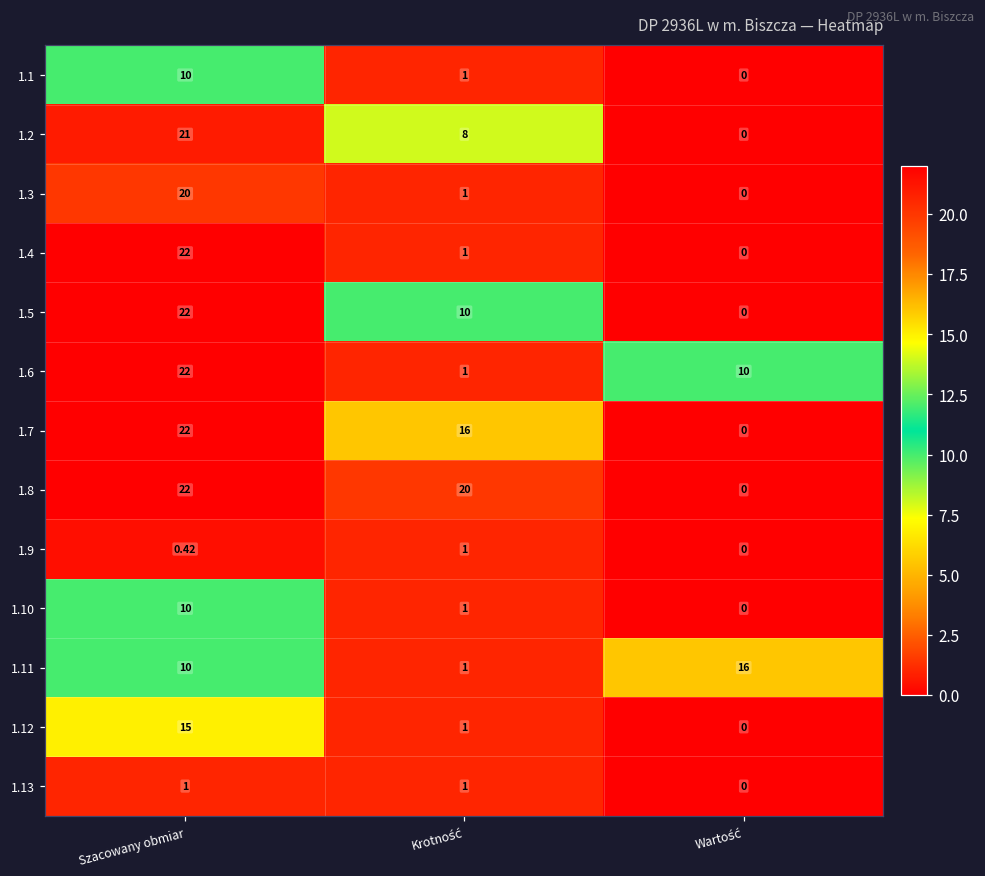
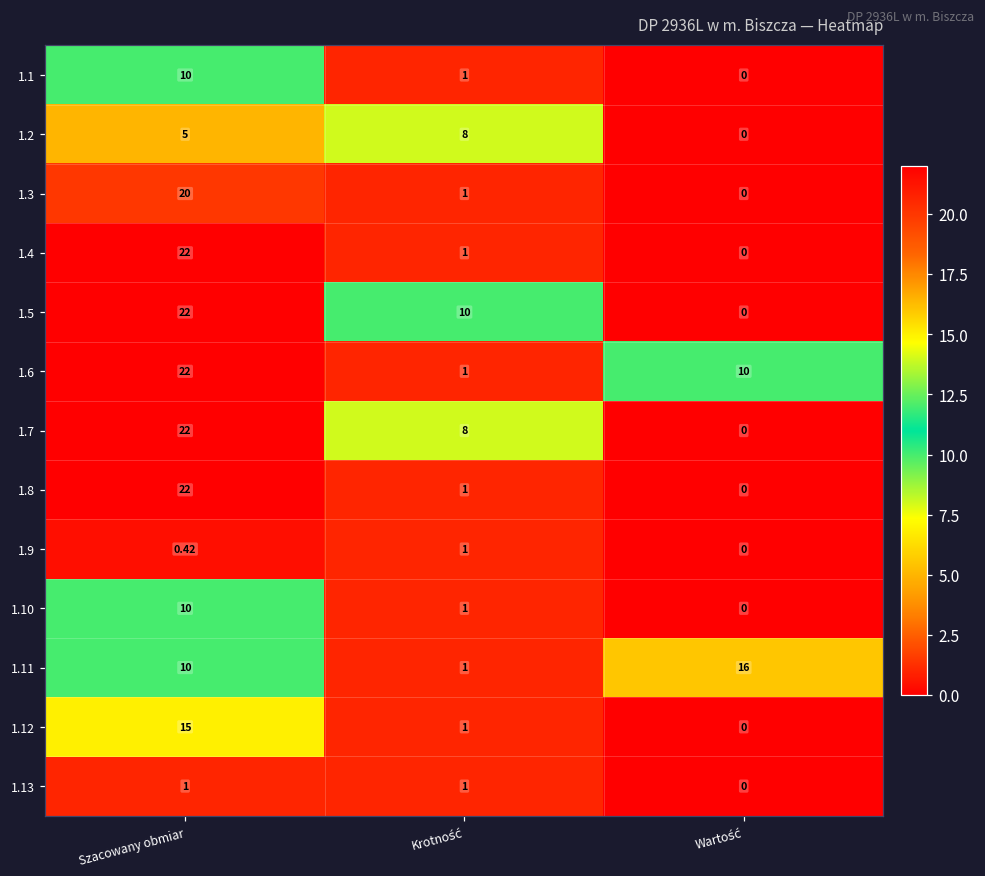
1.2, Szacowany obmiar: 21 -> 5
1.7, Krotność: 16 -> 8
1.8, Krotność: 20 -> 1
